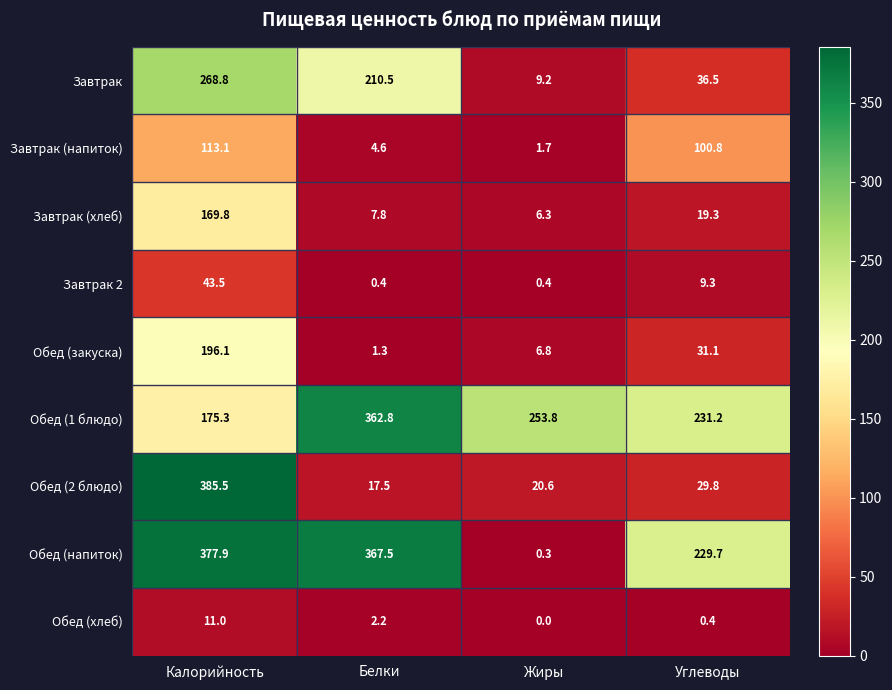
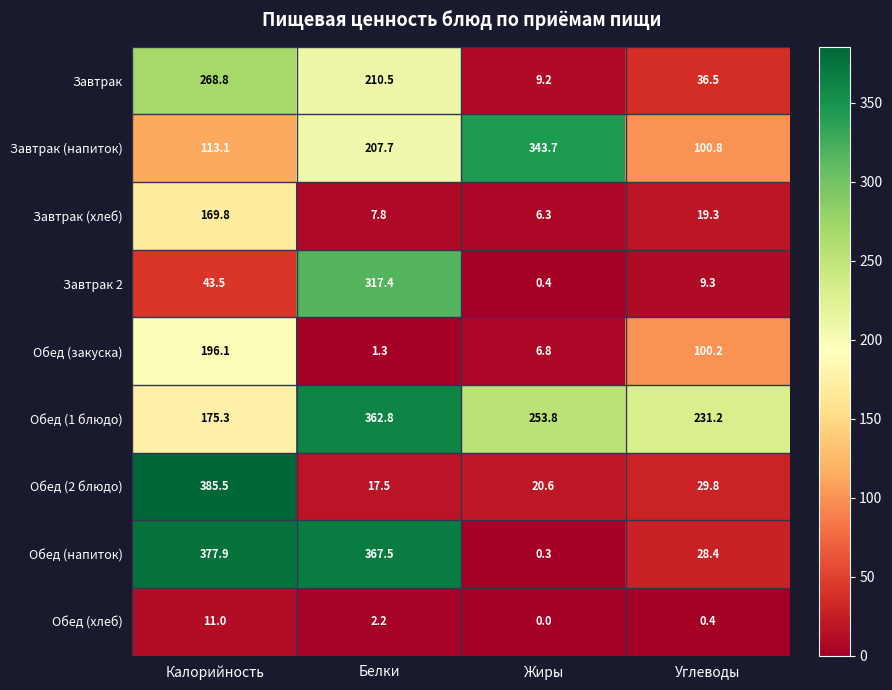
Завтрак (напиток), Белки: 4.6 -> 207.7
Завтрак (напиток), Жиры: 1.7 -> 343.7
Завтрак 2, Белки: 0.4 -> 317.4
Обед (закуска), Углеводы: 31.1 -> 100.2
Обед (напиток), Углеводы: 229.7 -> 28.4
